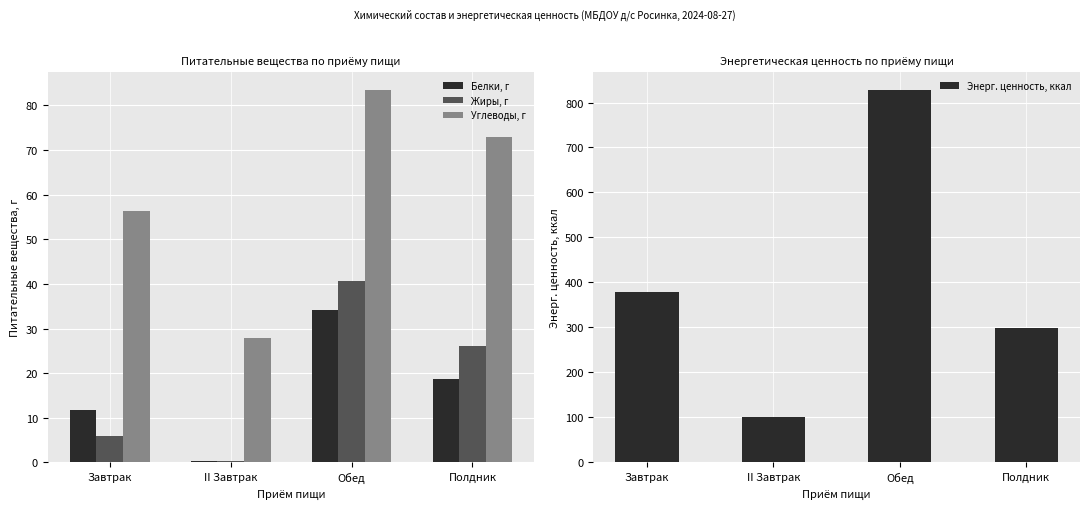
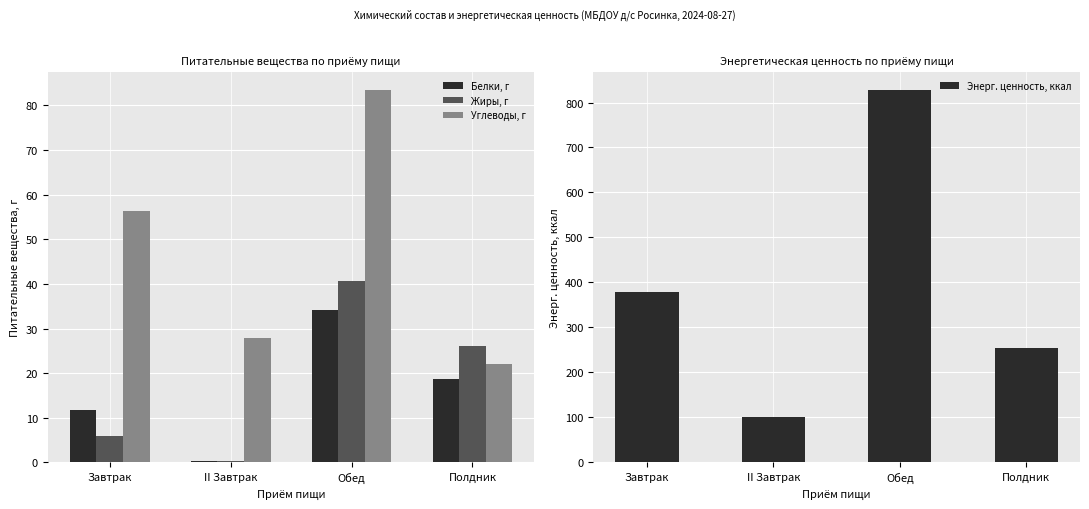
Питательные вещества по приёму пищи, Углеводы, г, Полдник: 73 -> 22
Энергетическая ценность по приёму пищи, Полдник: 300 -> 250
